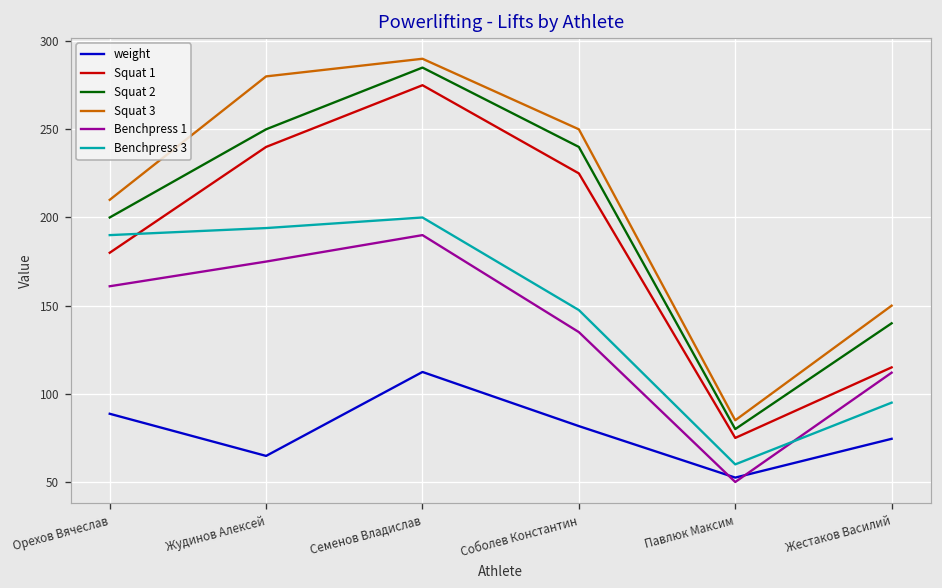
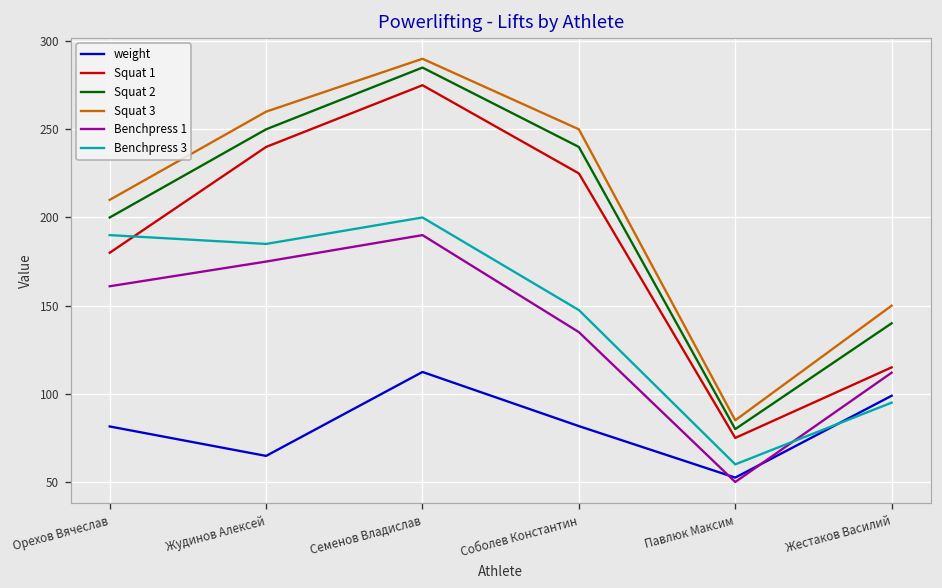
weight, Орехов Вячеслав: 89 -> 82
Squat 3, Жудинов Алексей: 280 -> 260
Benchpress 3, Жудинов Алексей: 194 -> 185
weight, Жестаков Василий: 75 -> 99
